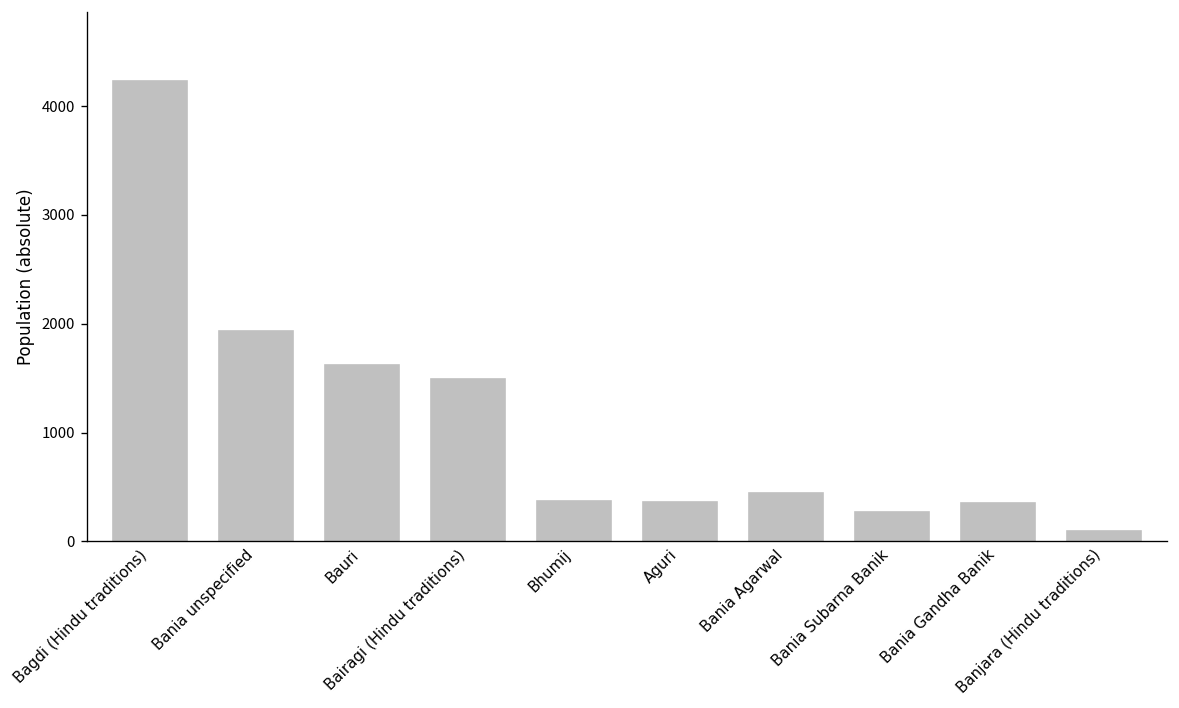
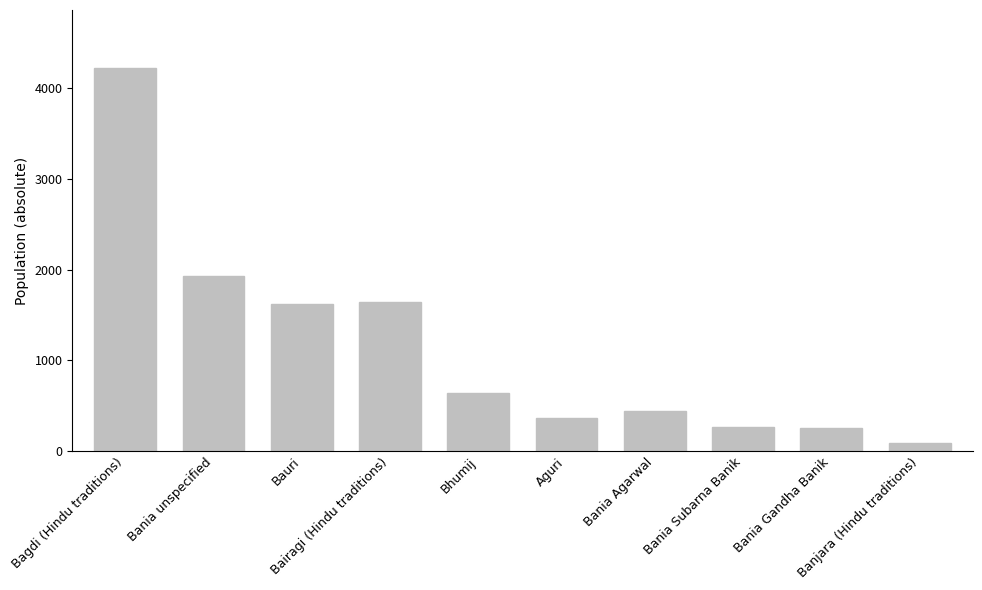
Bairagi (Hindu traditions): 1500 -> 1600
Bhumij: 400 -> 600
Bania Gandha Banik: 400 -> 300
